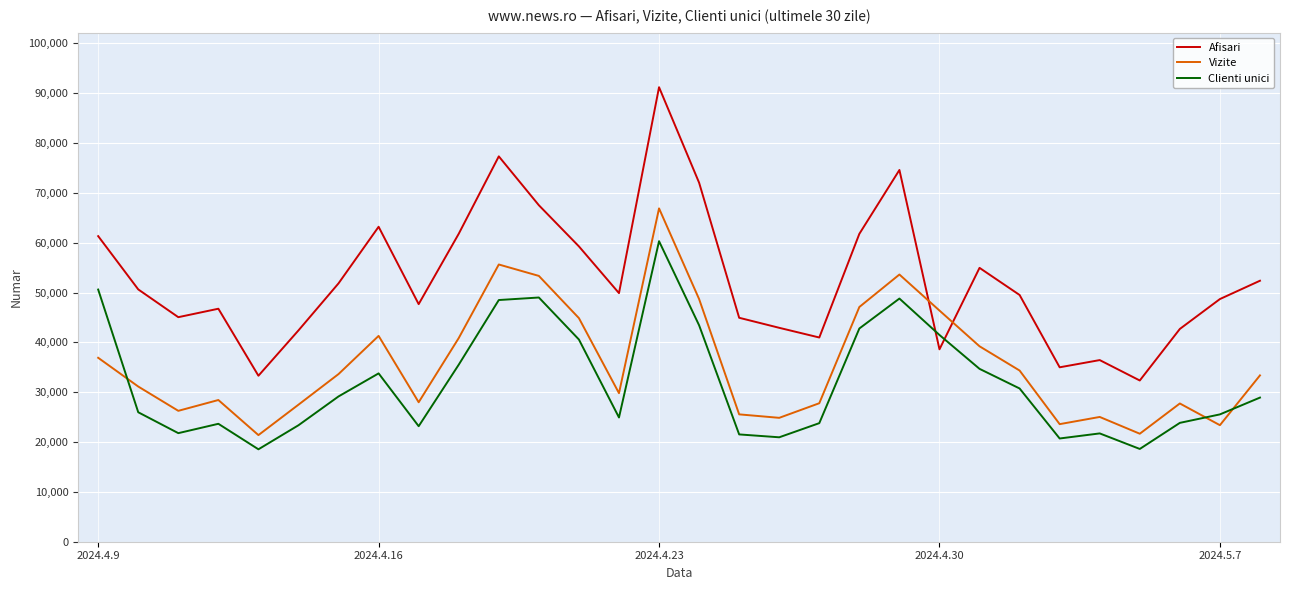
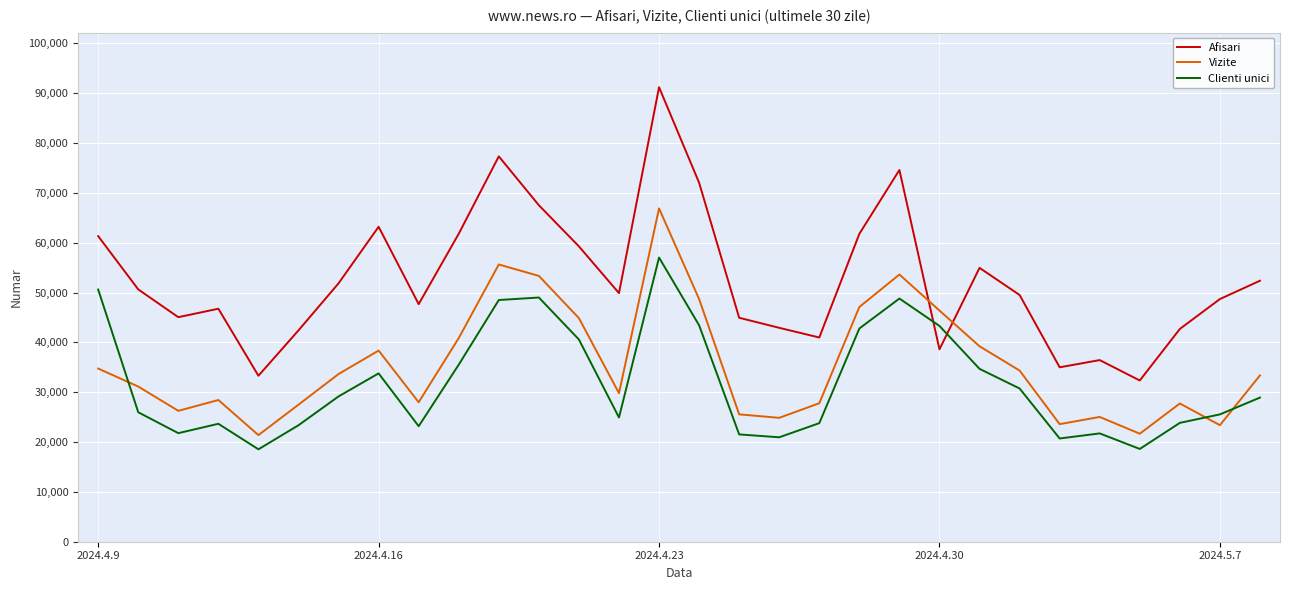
Vizite, 2024.4.9: 37,000 -> 35,000
Vizite, 2024.4.16: 41,000 -> 38,000
Clienti unici, 2024.4.23: 60,000 -> 57,000
Clienti unici, 2024.4.30: 41,000 -> 43,000
